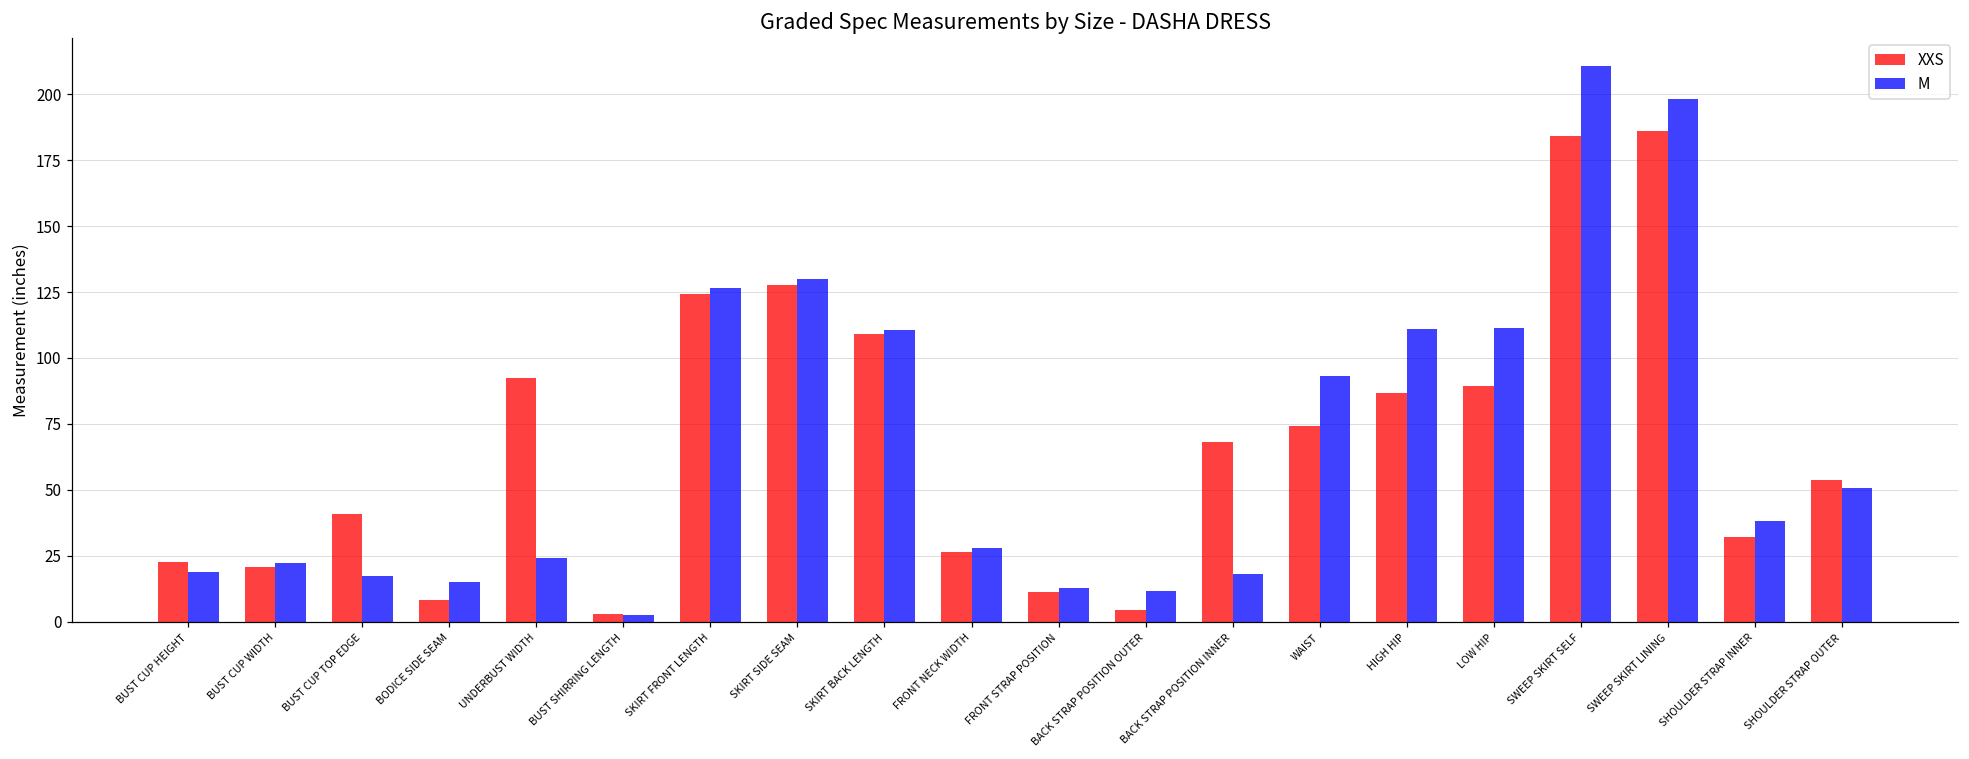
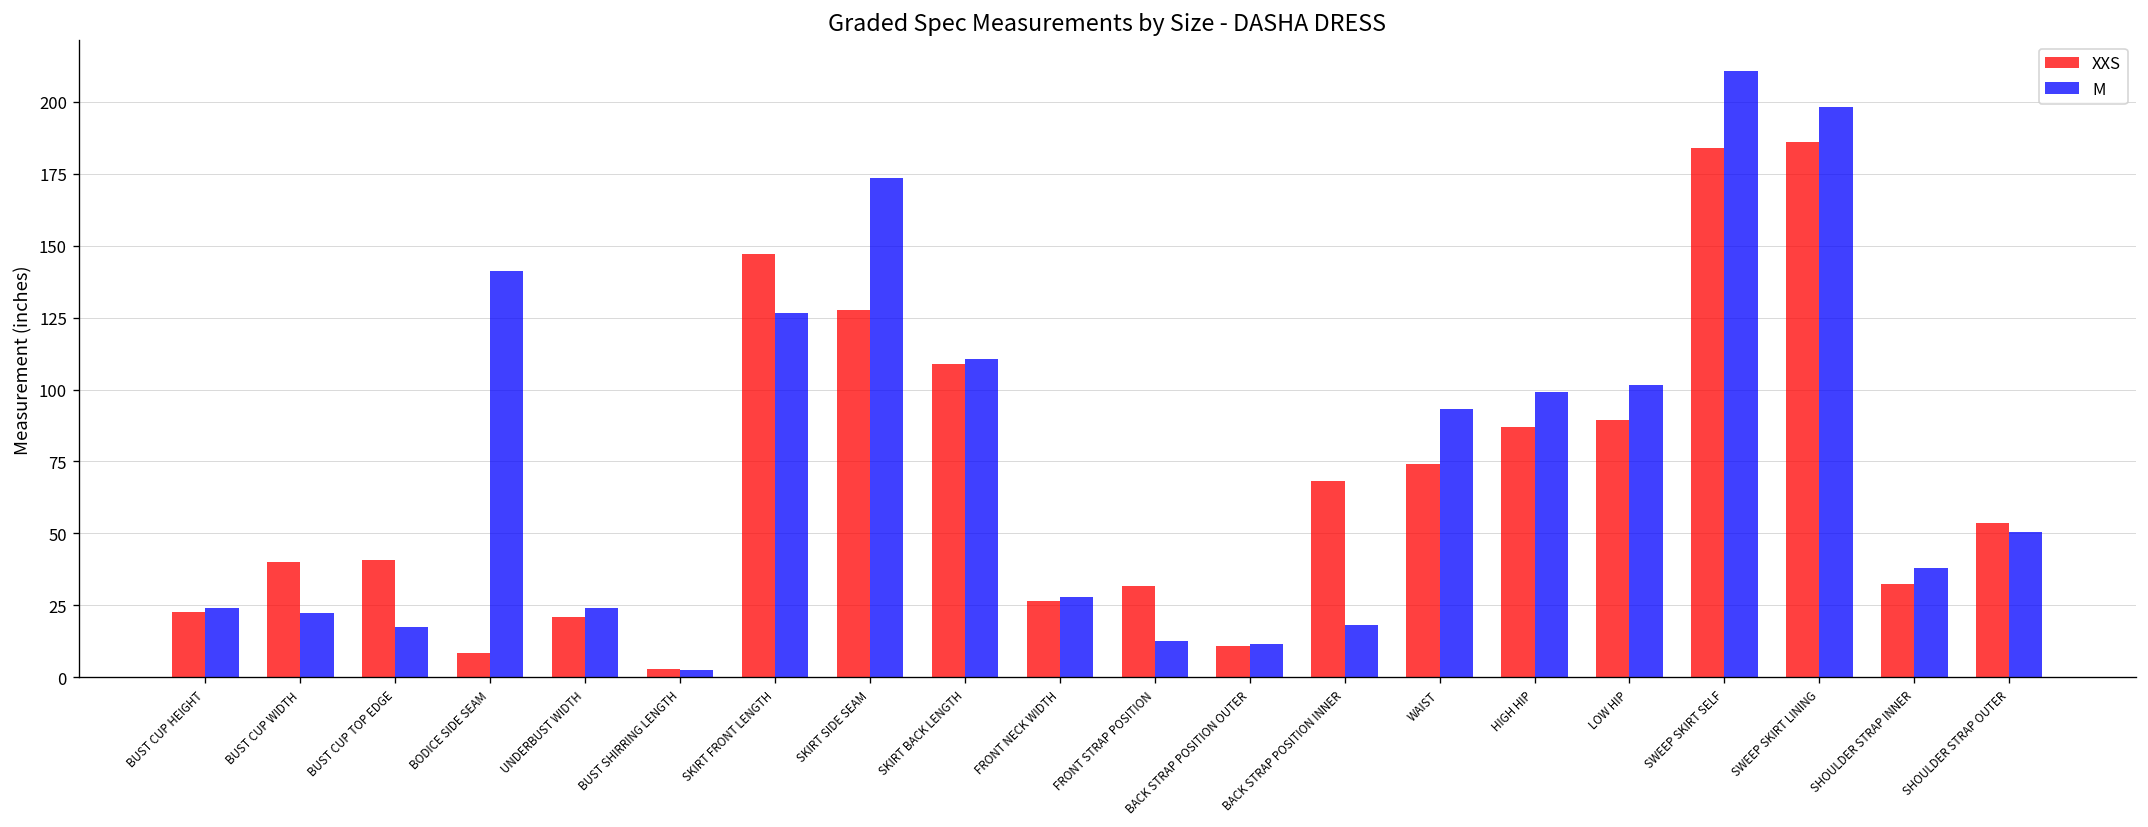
M, BUST CUP HEIGHT: 19 -> 24
XXS, BUST CUP WIDTH: 21 -> 40
M, BODICE SIDE SEAM: 15 -> 141
XXS, UNDERBUST WIDTH: 93 -> 21
XXS, SKIRT FRONT LENGTH: 124 -> 147
M, SKIRT SIDE SEAM: 130 -> 173
XXS, FRONT STRAP POSITION: 11 -> 32
XXS, BACK STRAP POSITION OUTER: 4 -> 11
M, HIGH HIP: 111 -> 99
M, LOW HIP: 111 -> 102
